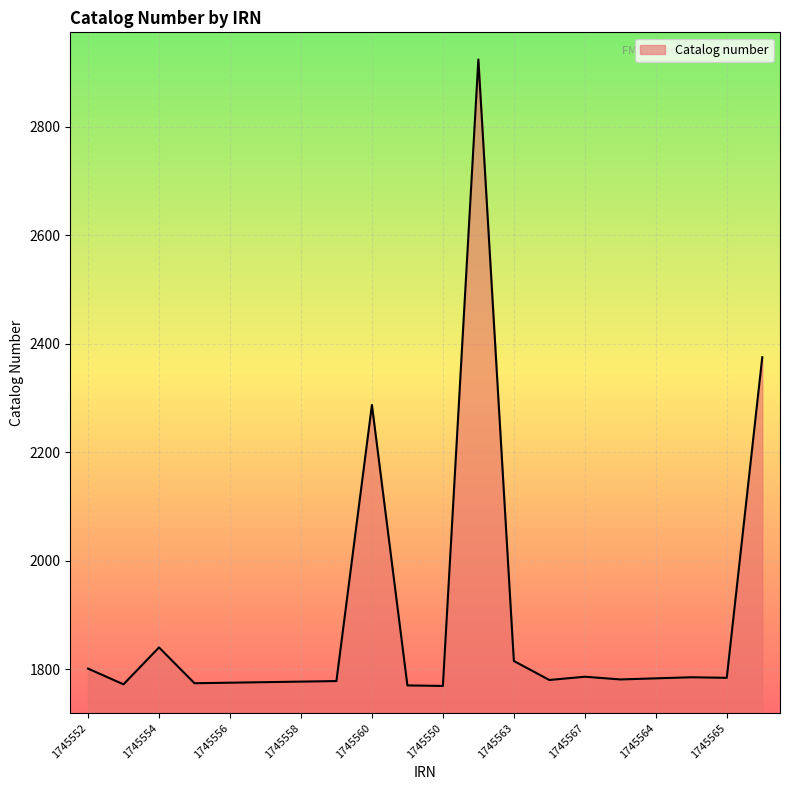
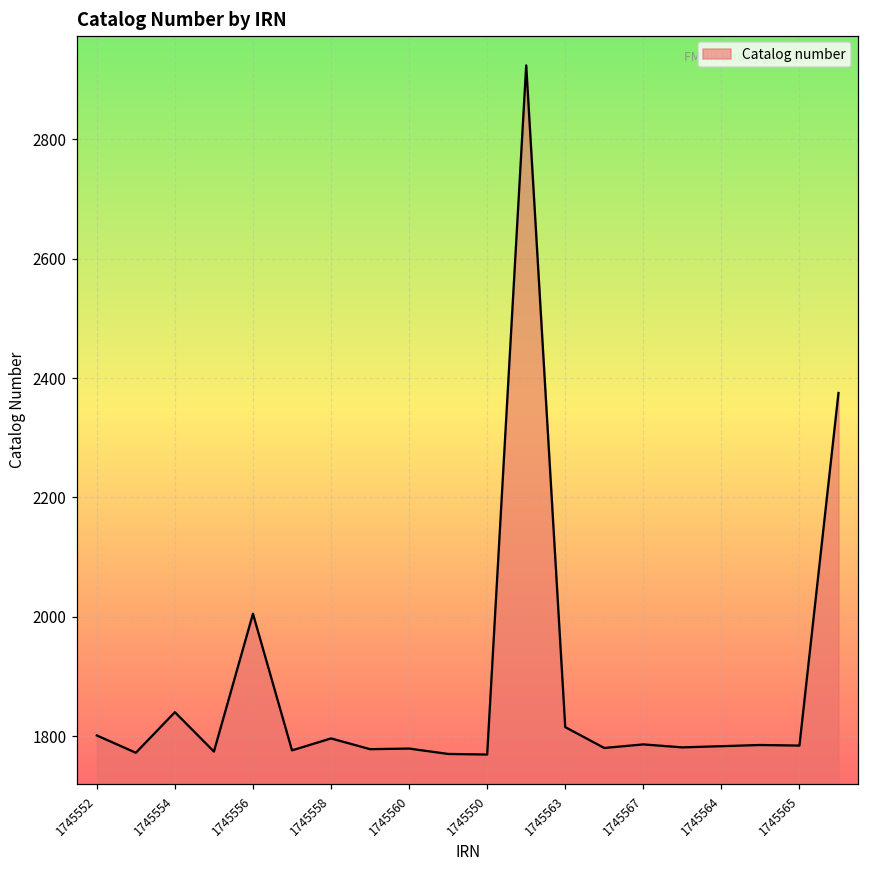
1745556: 1780 -> 2010
1745558: 1780 -> 1800
1745560: 2290 -> 1780
